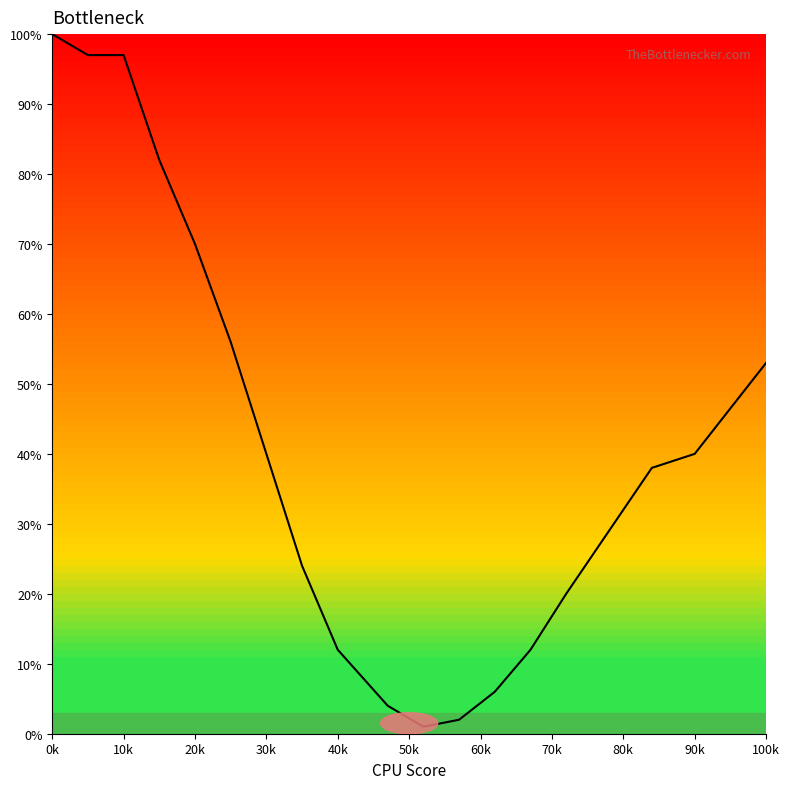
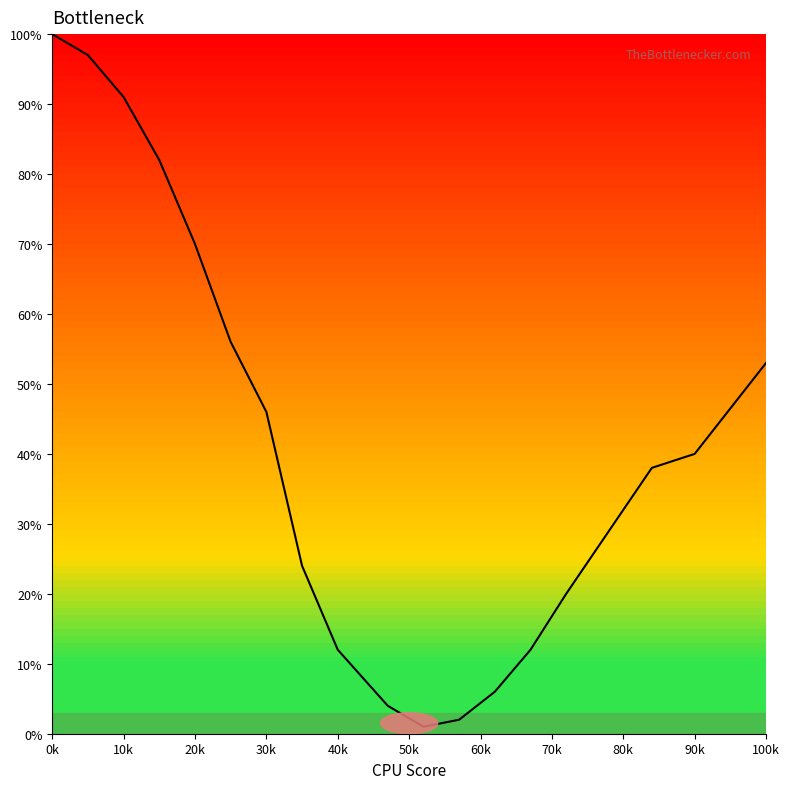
10k: 97% -> 91%
30k: 40% -> 46%
